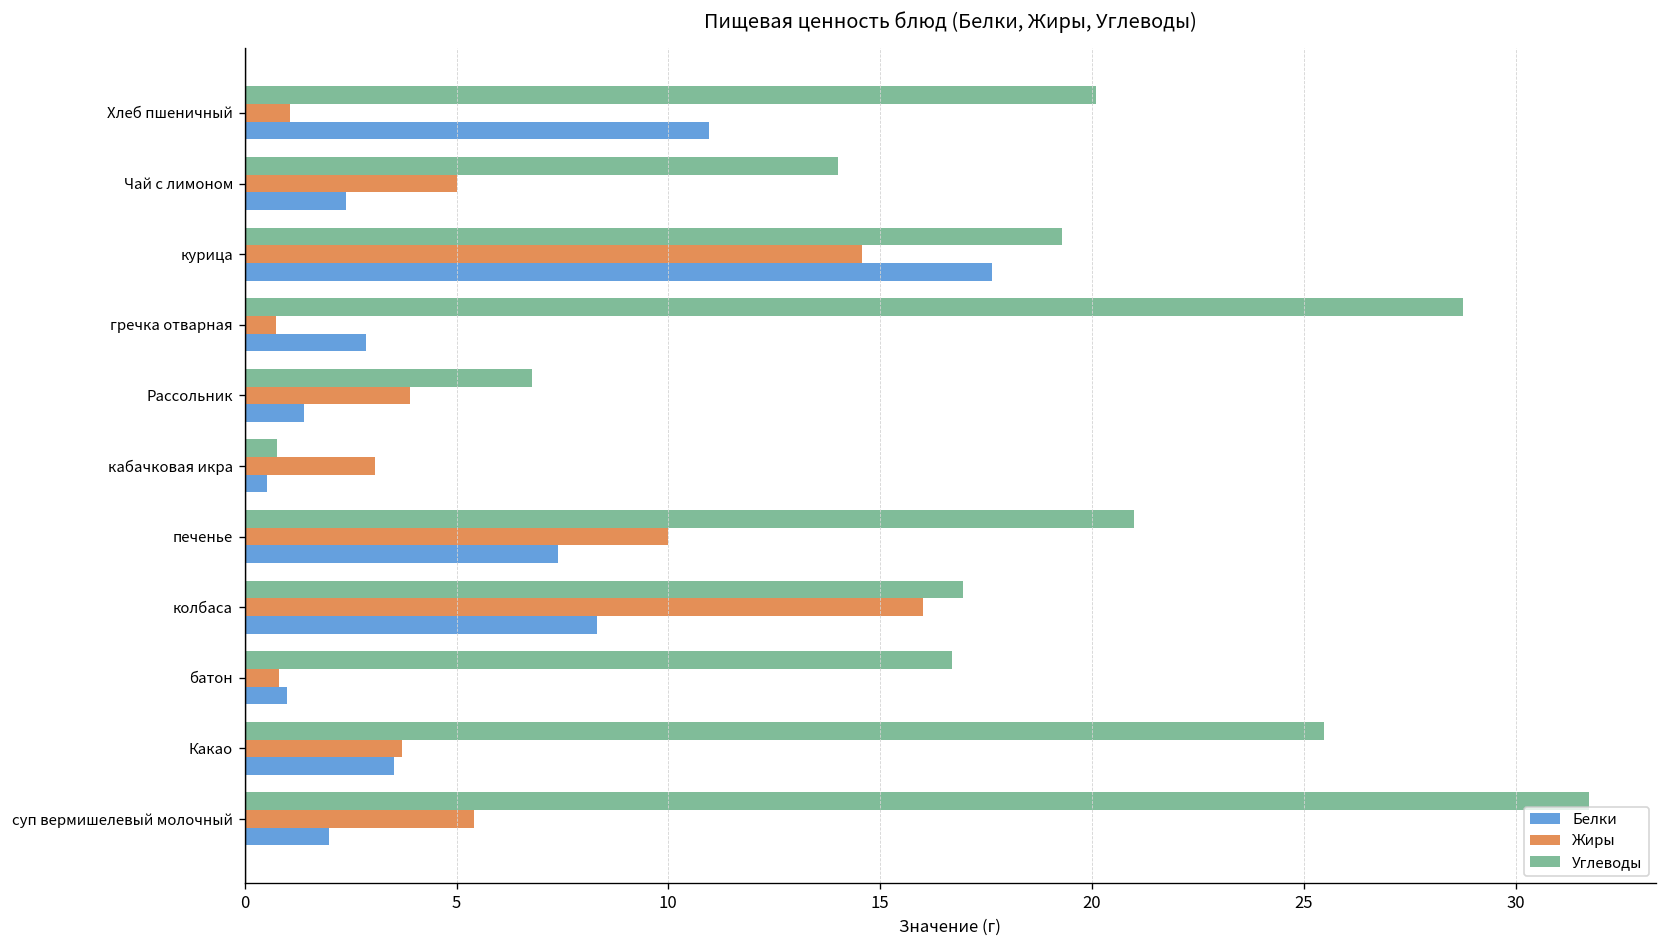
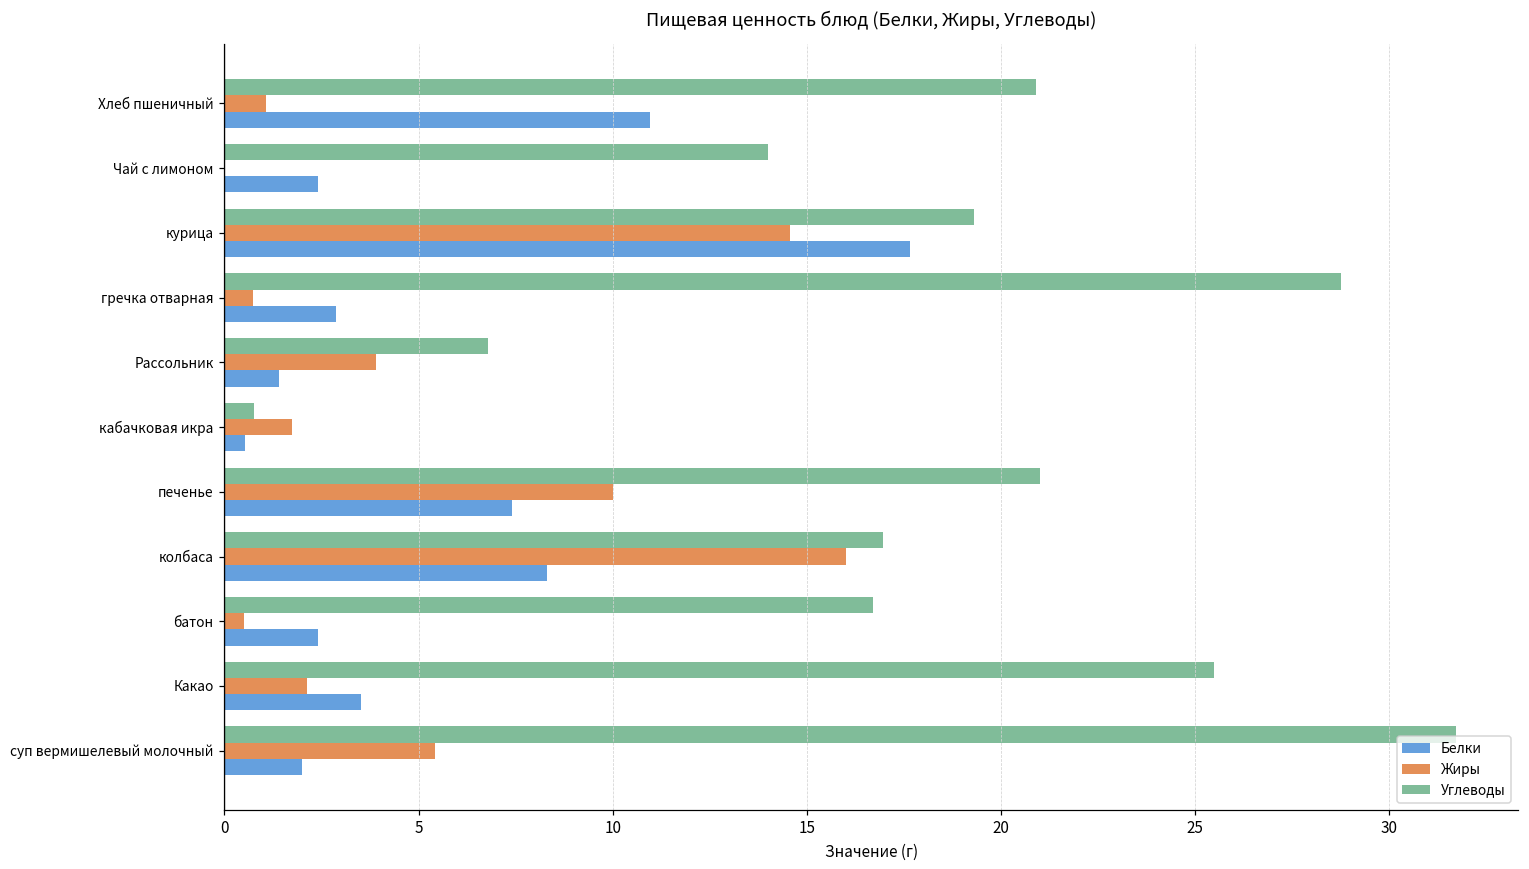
Углеводы, Хлеб пшеничный: 20.1 -> 20.9
Жиры, Чай с лимоном: 5 -> 0
Жиры, кабачковая икра: 3.1 -> 1.8
Жиры, батон: 0.8 -> 0.5
Белки, батон: 1.0 -> 2.4
Жиры, Какао: 3.7 -> 2.1
